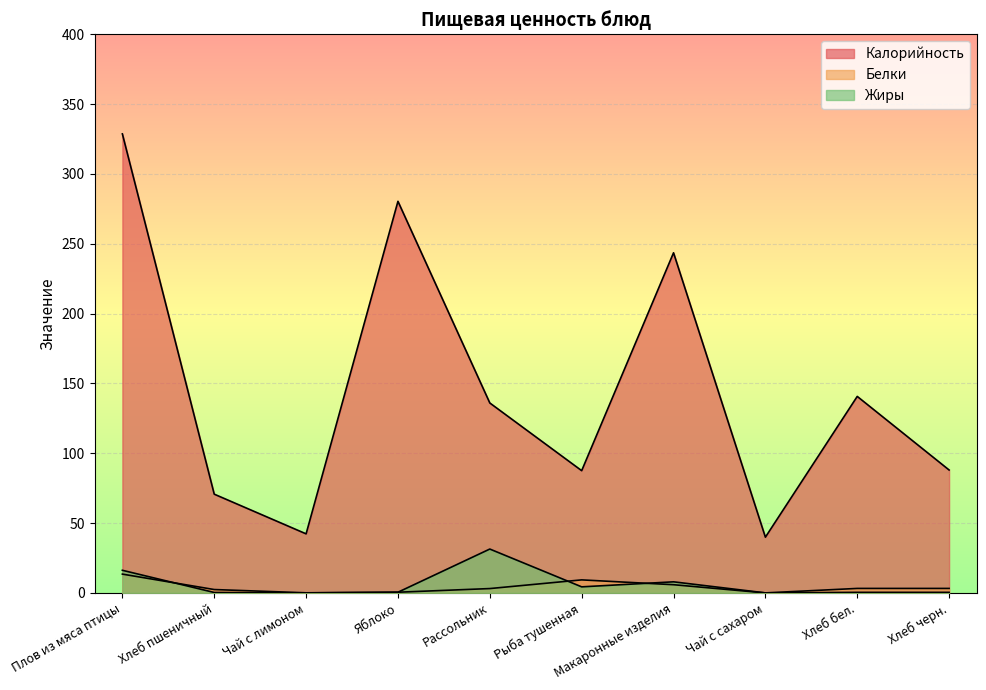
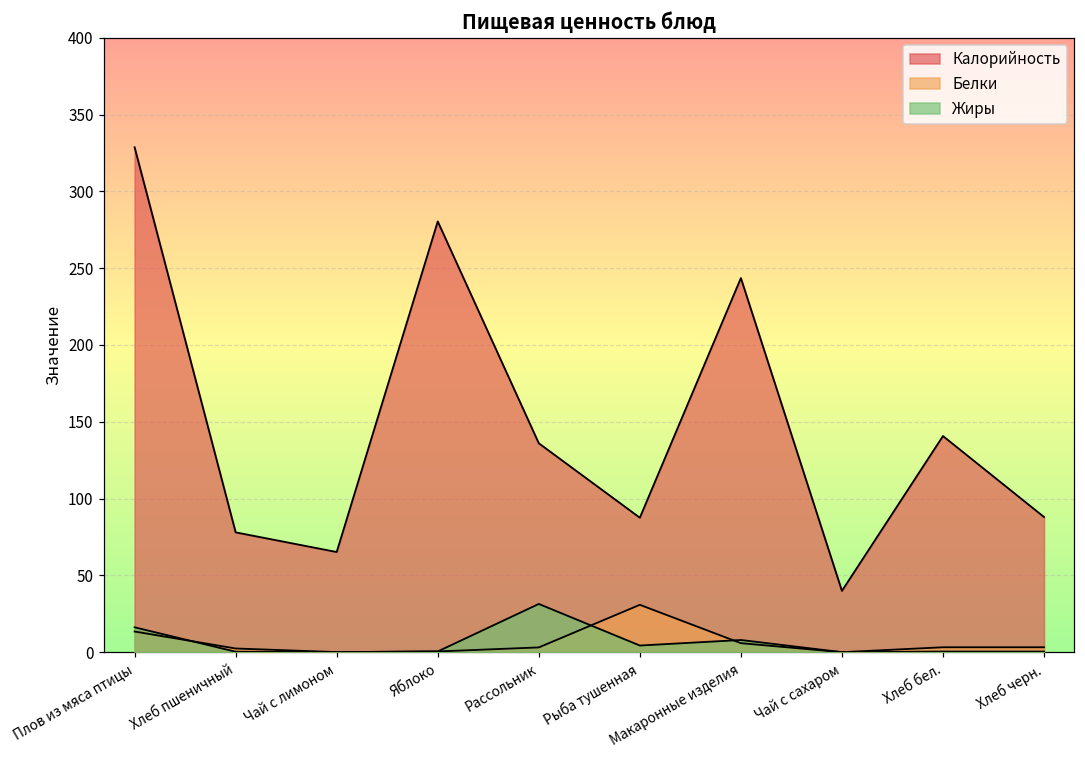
Калорийность, Хлеб пшеничный: 71 -> 78
Калорийность, Чай с лимоном: 42 -> 65
Белки, Рыба тушенная: 9 -> 31
